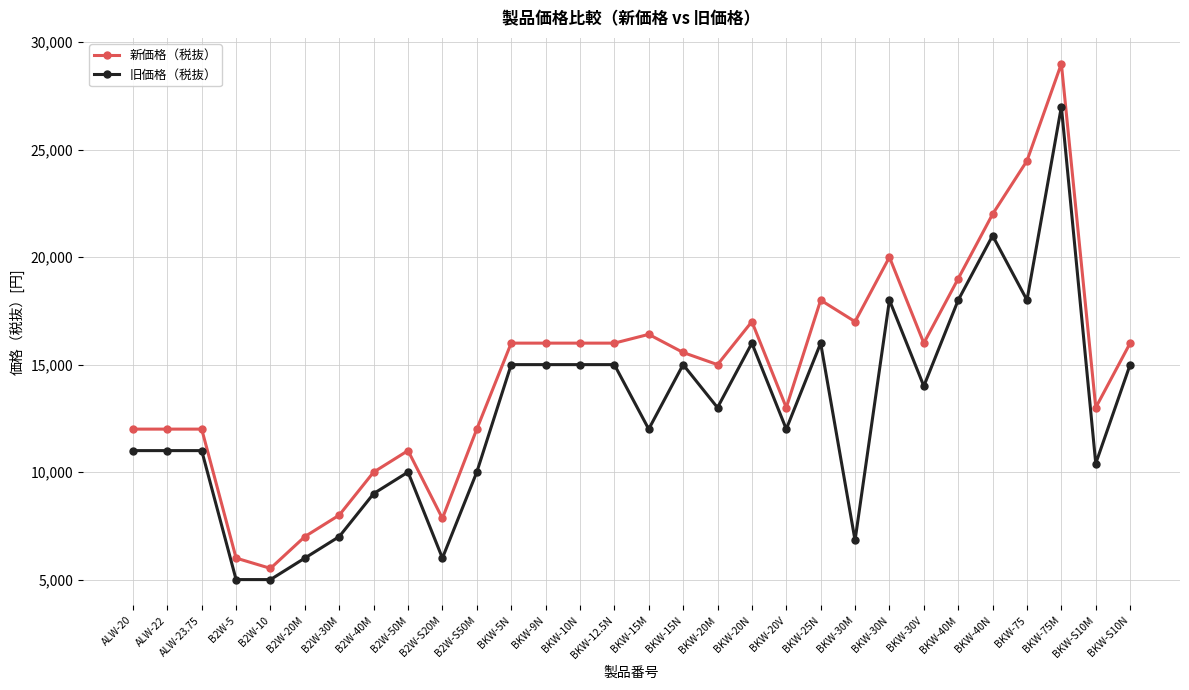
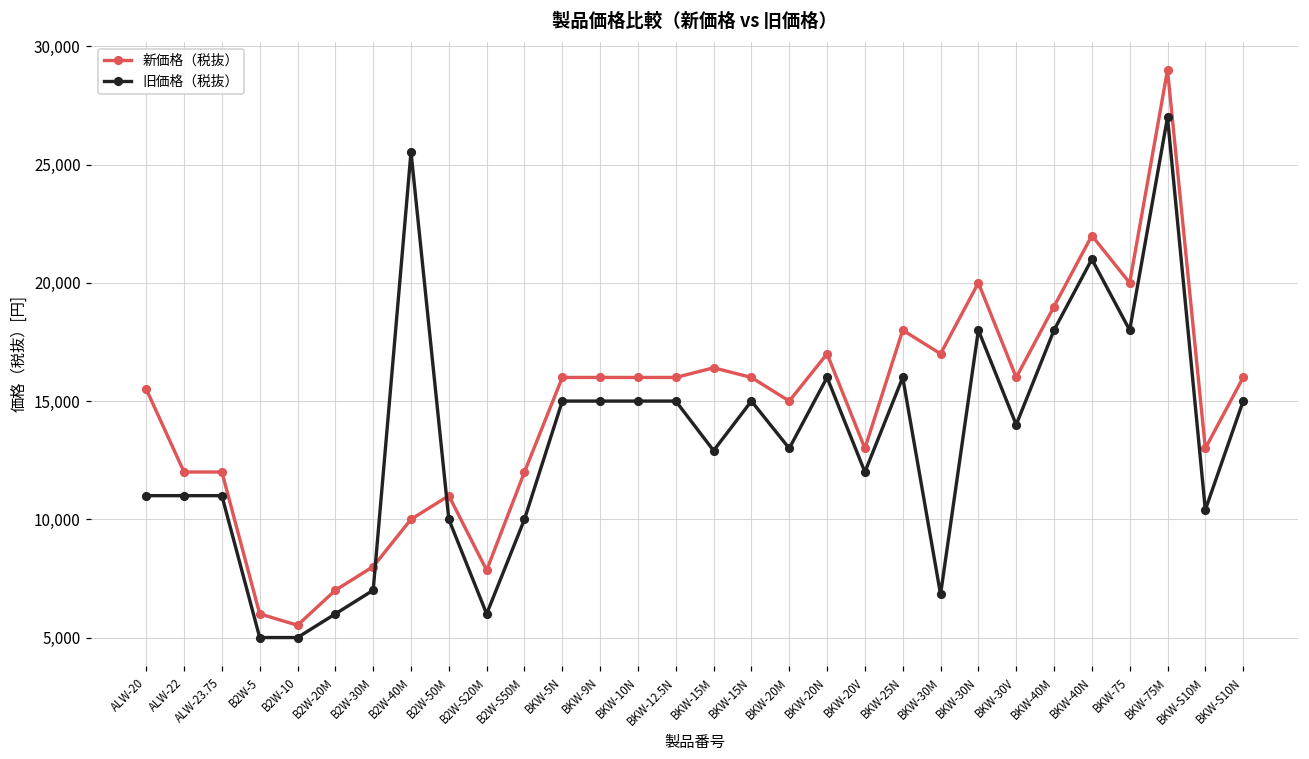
新価格（税抜）, ALW-20: 12,000 -> 15,500
旧価格（税抜）, B2W-40M: 9,000 -> 25,500
旧価格（税抜）, BKW-15M: 12,000 -> 12,900
新価格（税抜）, BKW-15N: 15,600 -> 16,000
新価格（税抜）, BKW-75: 24,500 -> 20,000
